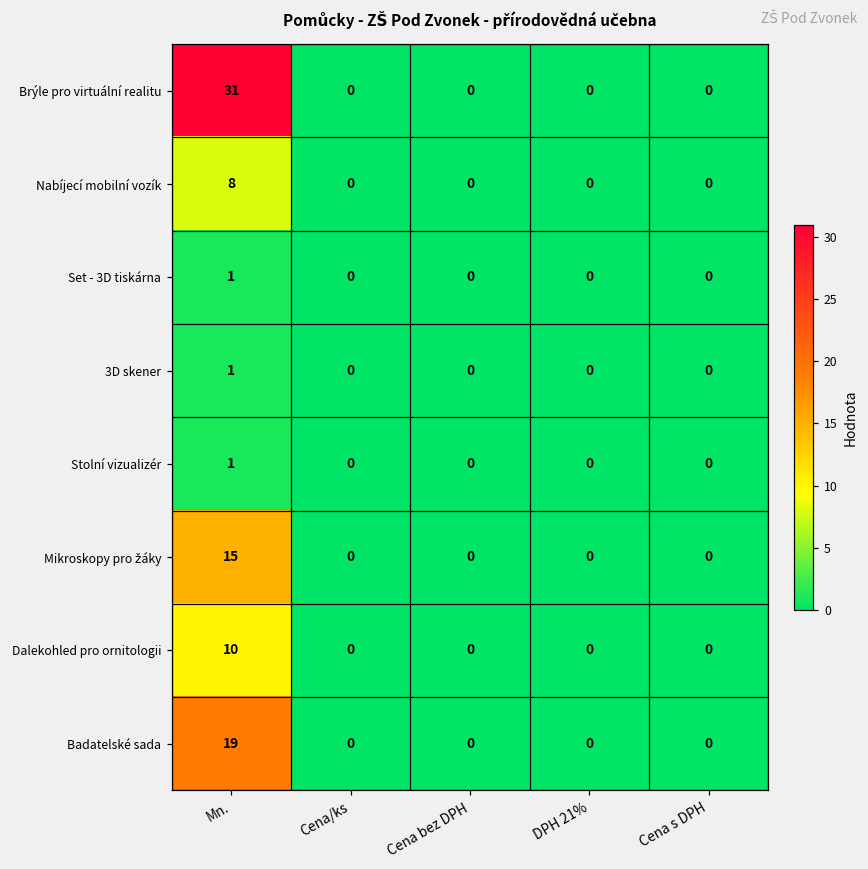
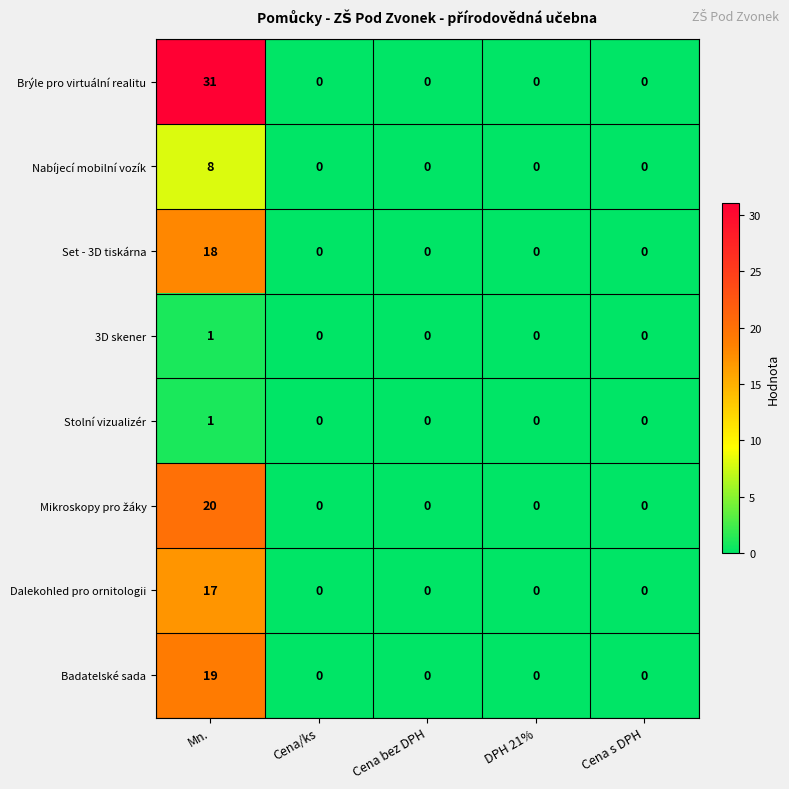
Set - 3D tiskárna, Mn.: 1 -> 18
Mikroskopy pro žáky, Mn.: 15 -> 20
Dalekohled pro ornitologii, Mn.: 10 -> 17
